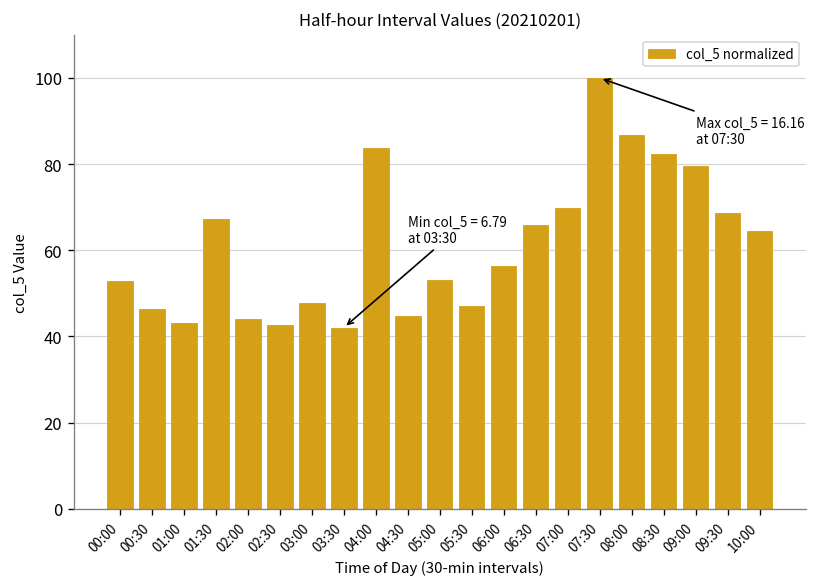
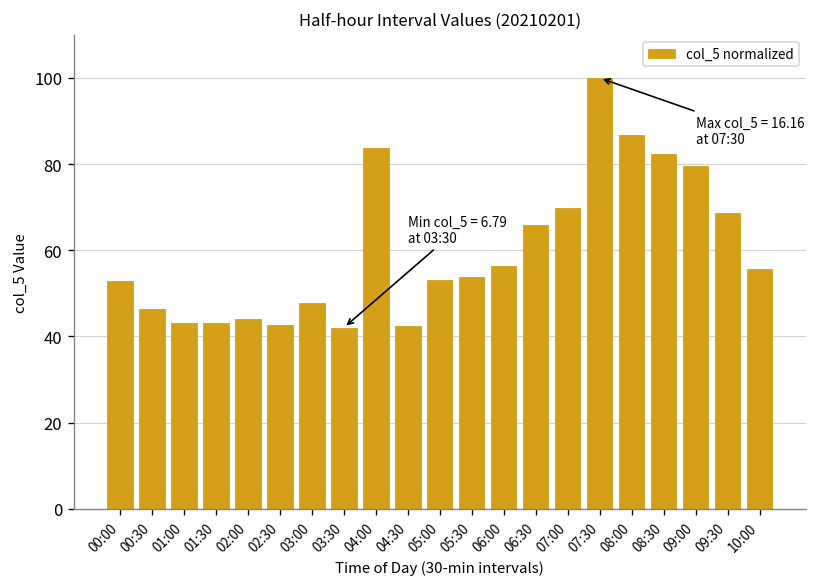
01:30: 67 -> 43
04:30: 45 -> 42
05:30: 47 -> 54
10:00: 64 -> 56
